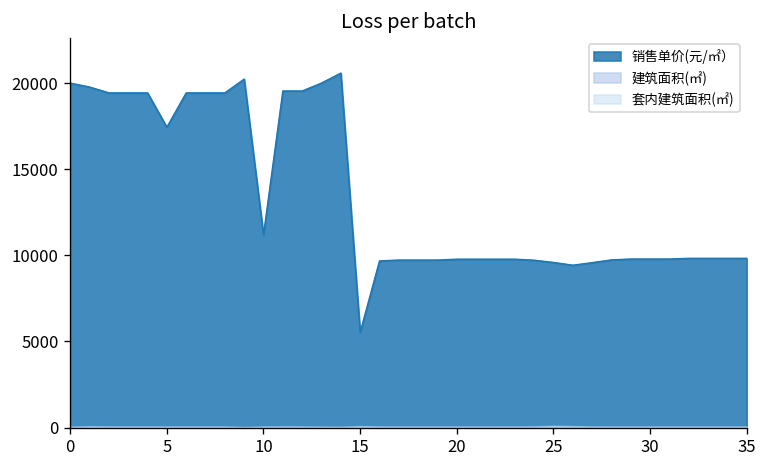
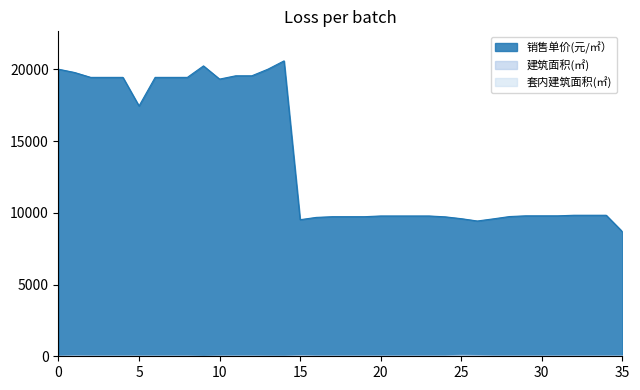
销售单价(元/㎡）, 10: 11200 -> 19300
销售单价(元/㎡）, 15: 5500 -> 9500
销售单价(元/㎡）, 35: 9800 -> 8700
